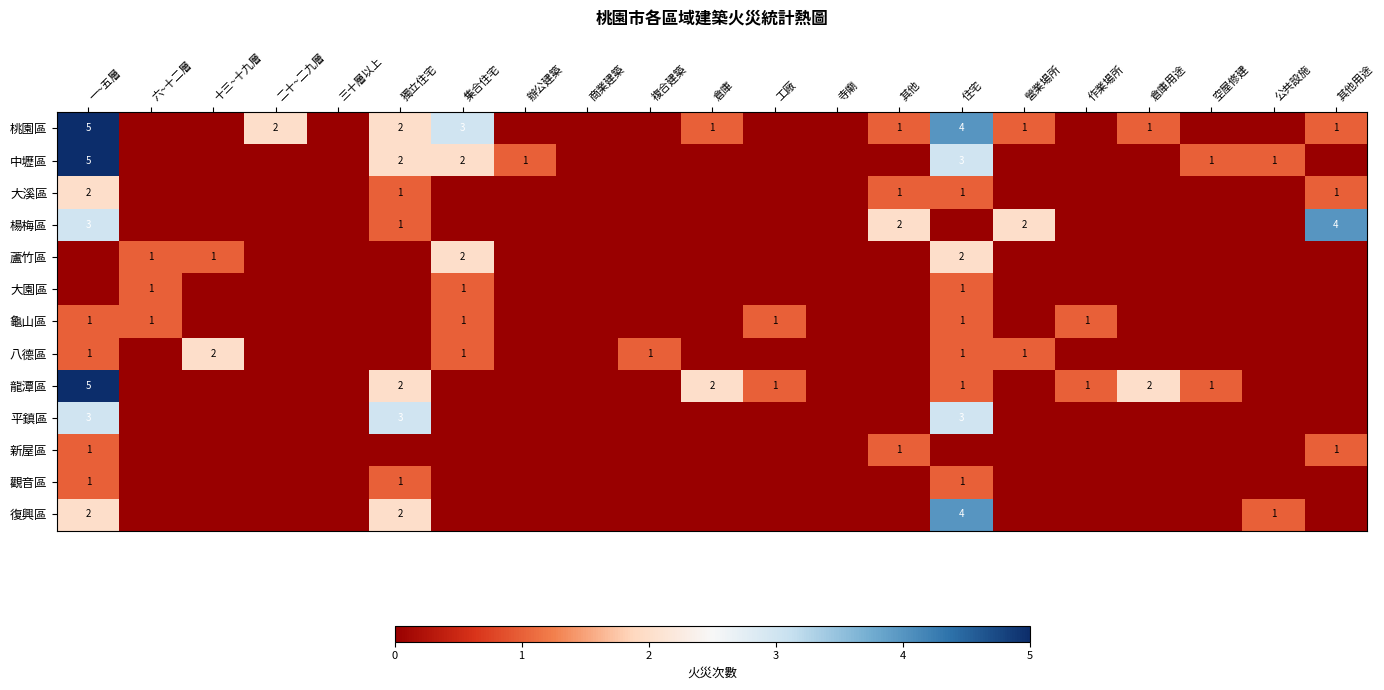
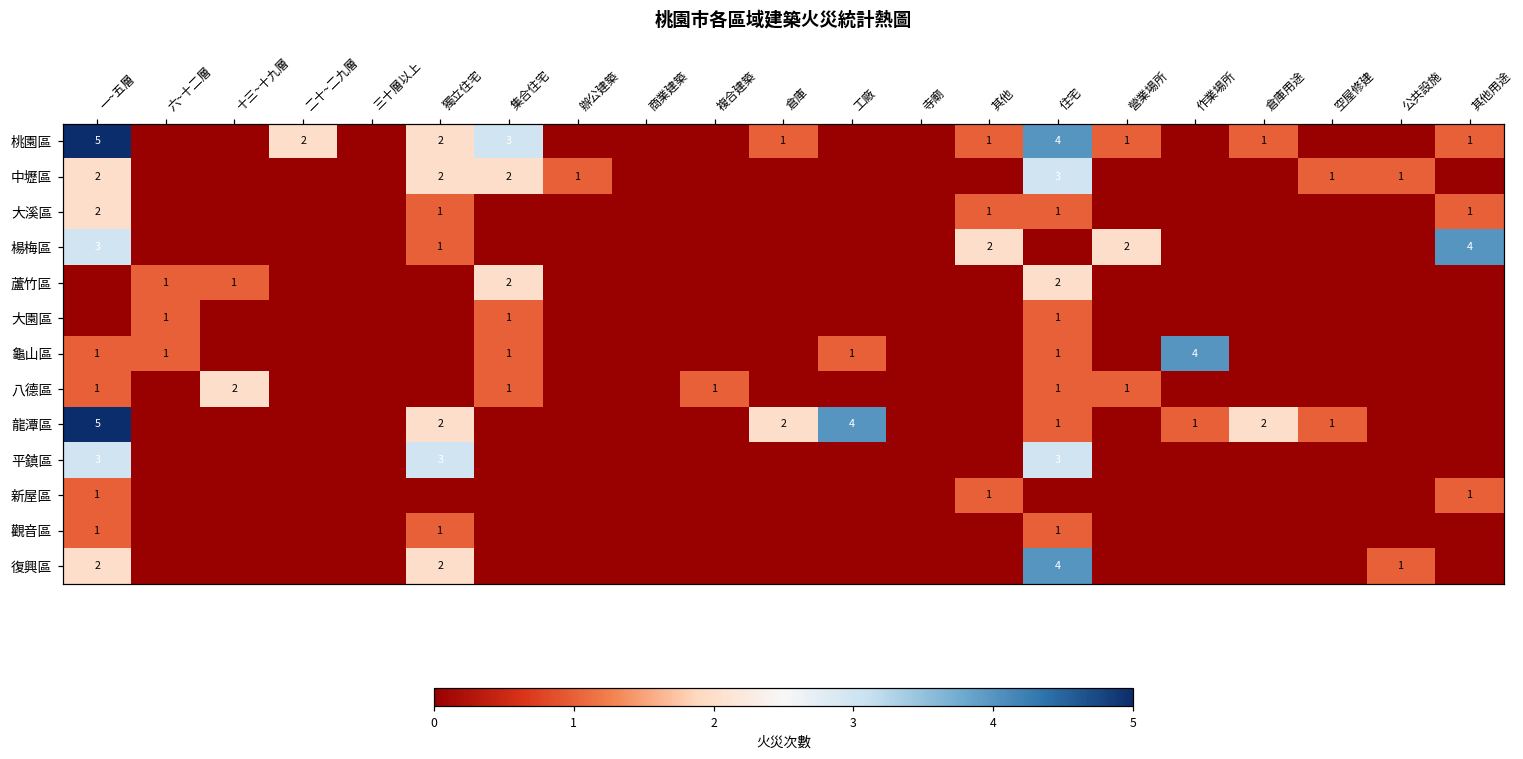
中壢區, 一~五層: 5 -> 2
龜山區, 作業場所: 1 -> 4
龍潭區, 工廠: 1 -> 4
